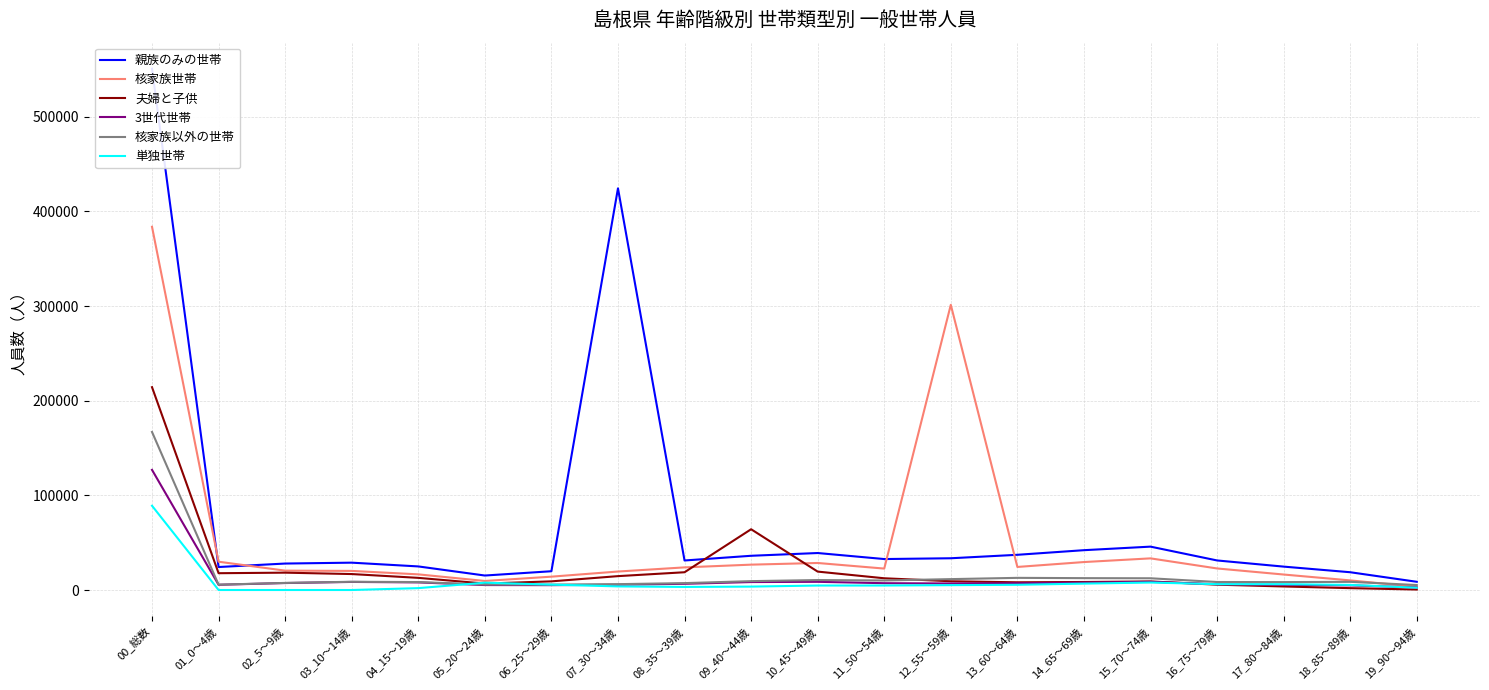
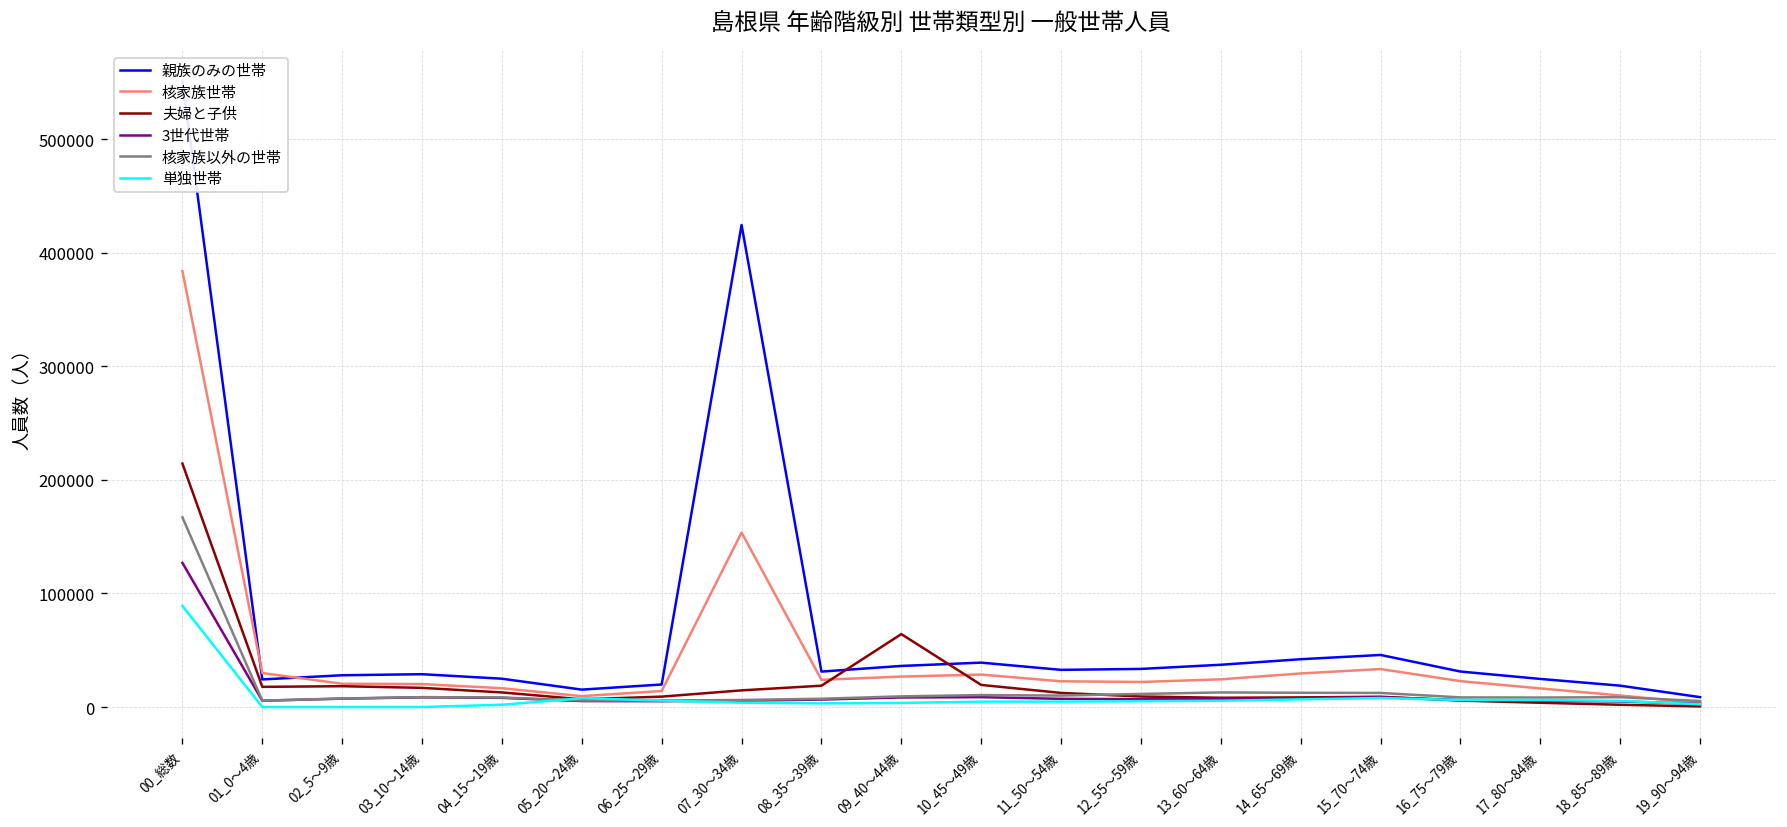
核家族世帯, 07_30～34歳: 20000 -> 150000
核家族世帯, 12_55～59歳: 300000 -> 20000
